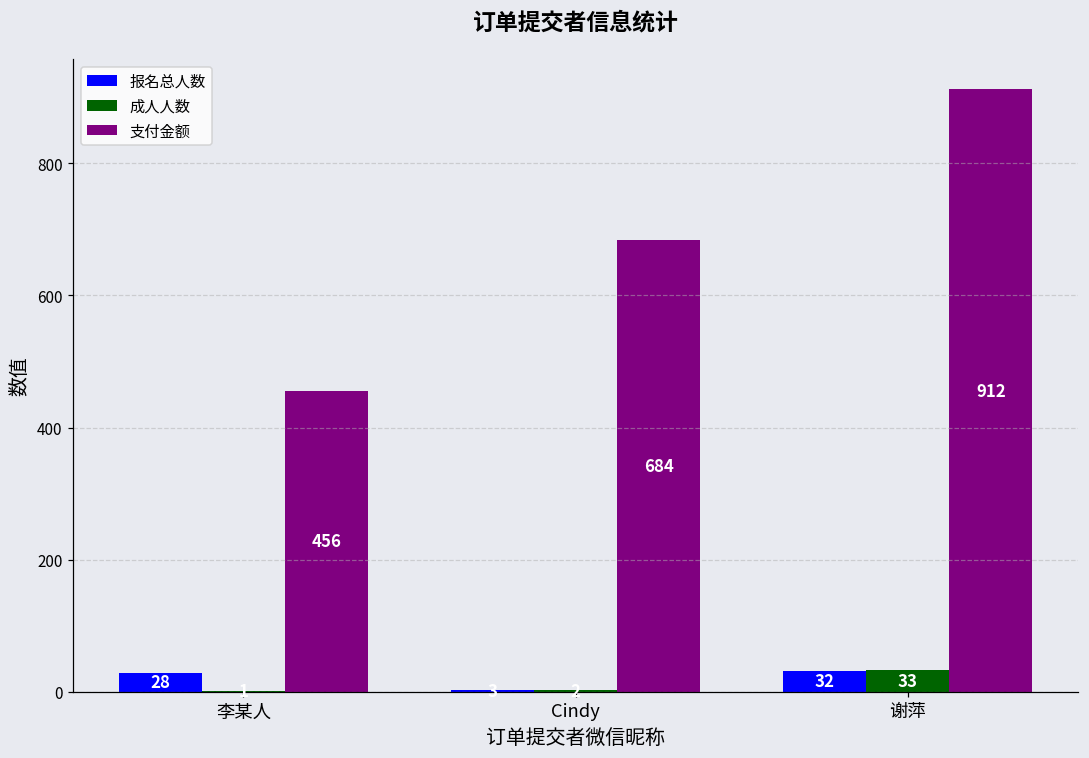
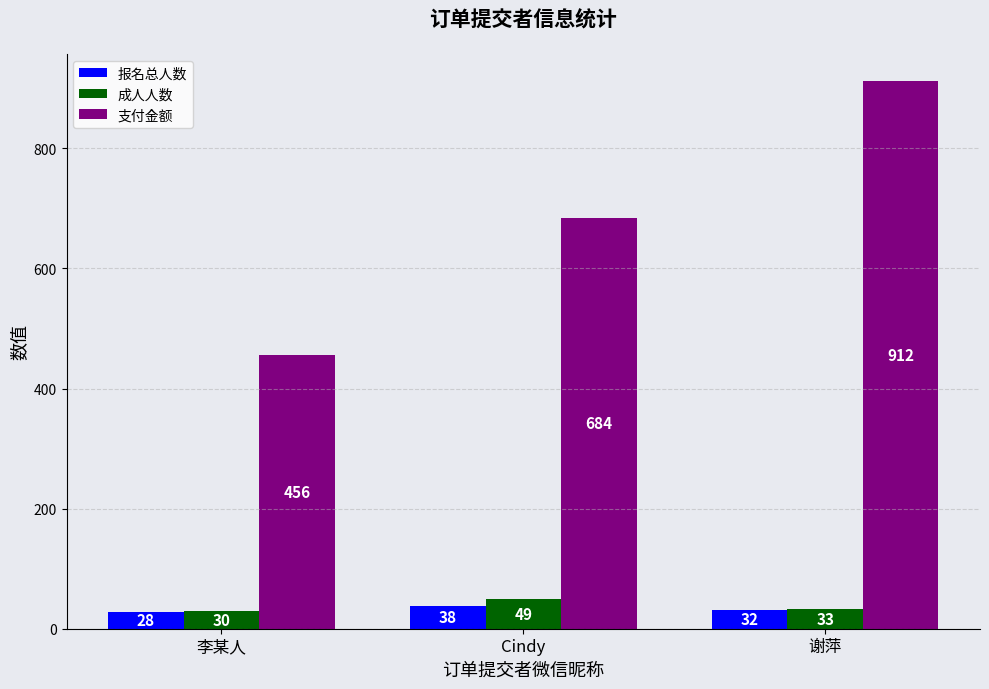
成人人数, 李某人: 0 -> 30
报名总人数, Cindy: 0 -> 40
成人人数, Cindy: 0 -> 50
